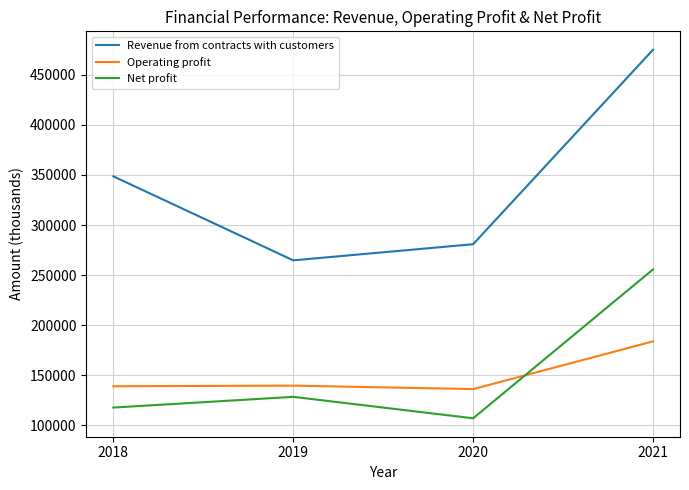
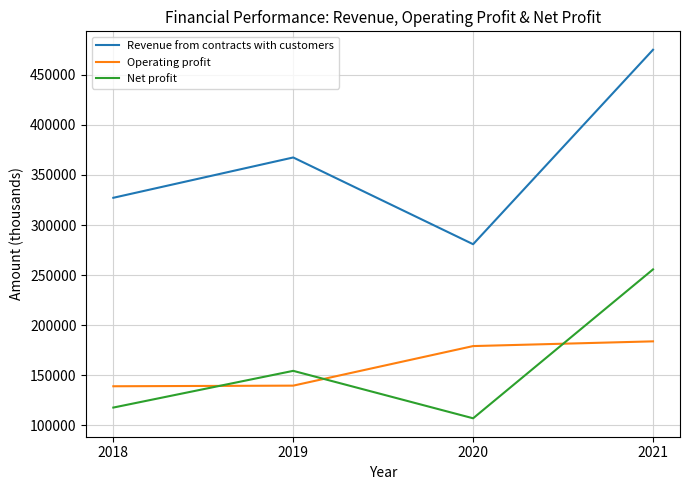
Revenue from contracts with customers, 2018: 349000 -> 327000
Revenue from contracts with customers, 2019: 265000 -> 368000
Net profit, 2019: 128000 -> 154000
Operating profit, 2020: 136000 -> 179000
